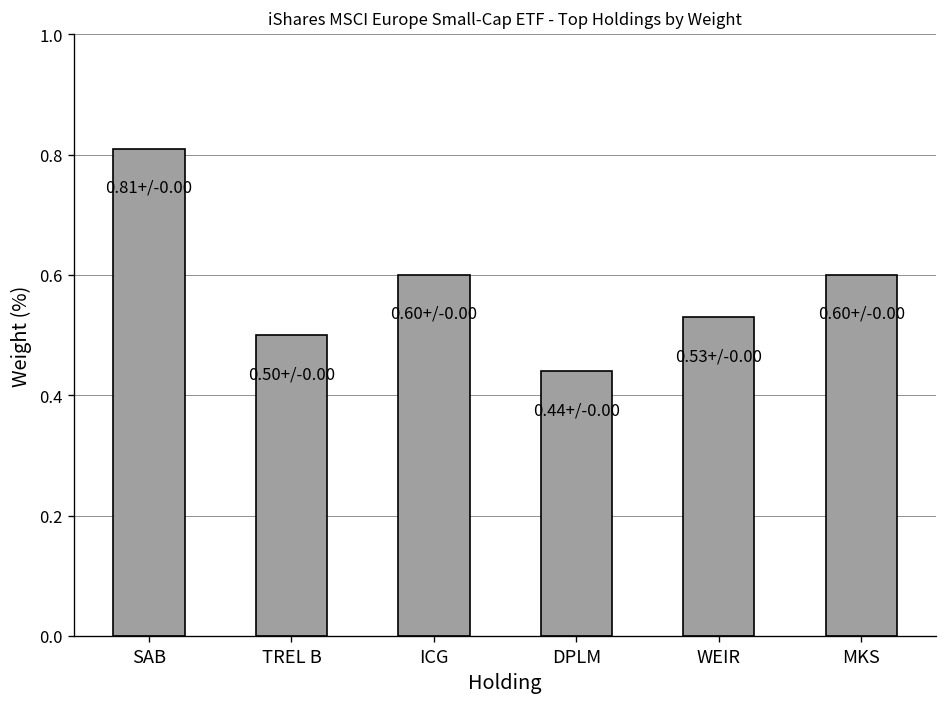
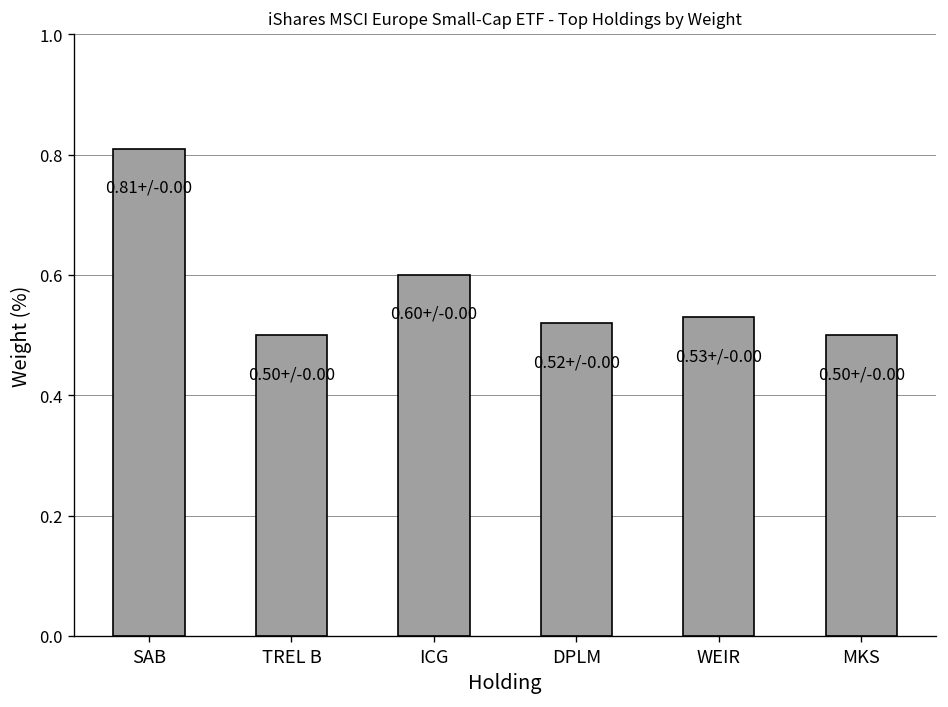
DPLM: 0.44+/ -> 0.52+/
MKS: 0.60+/ -> 0.50+/
